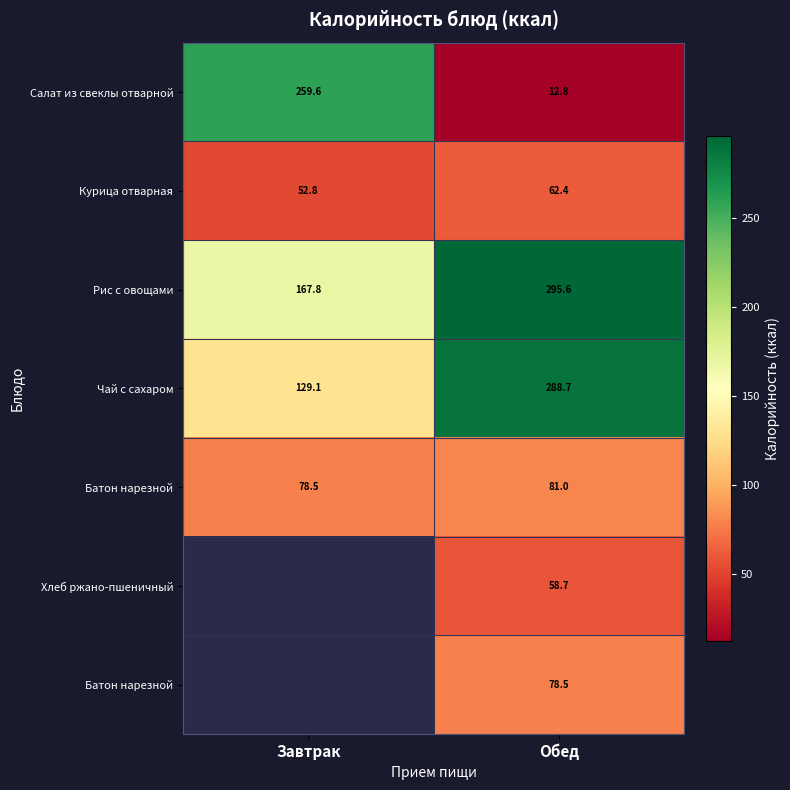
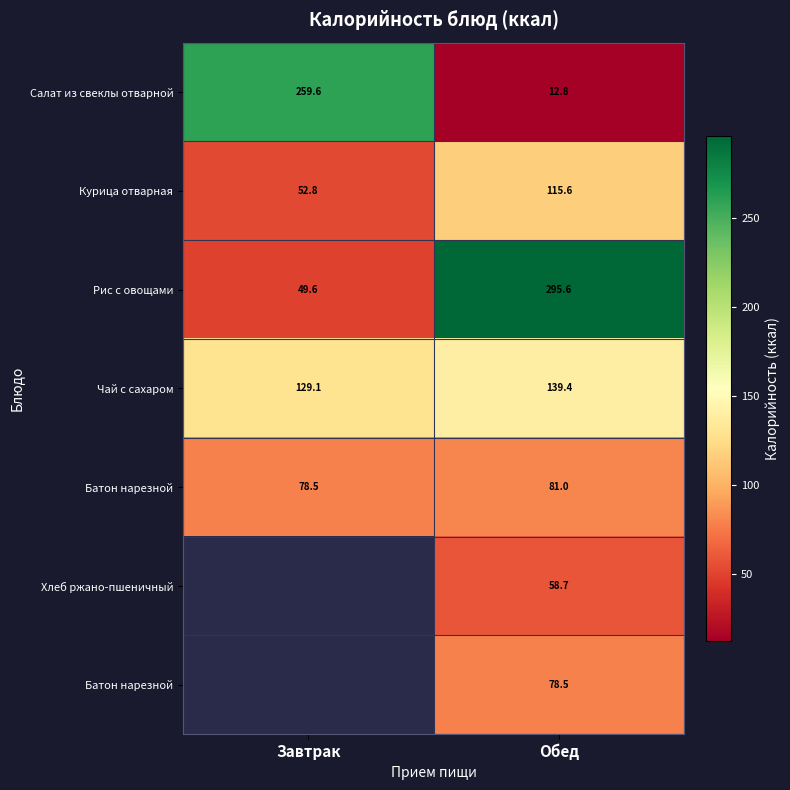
Курица отварная, Обед: 62.4 -> 115.6
Рис с овощами, Завтрак: 167.8 -> 49.6
Чай с сахаром, Обед: 288.7 -> 139.4
